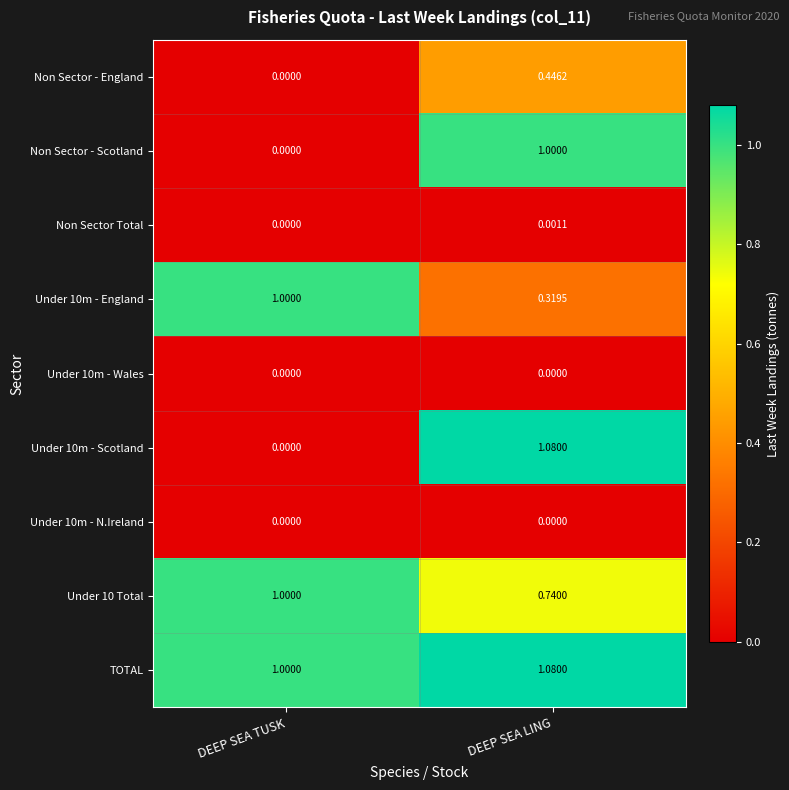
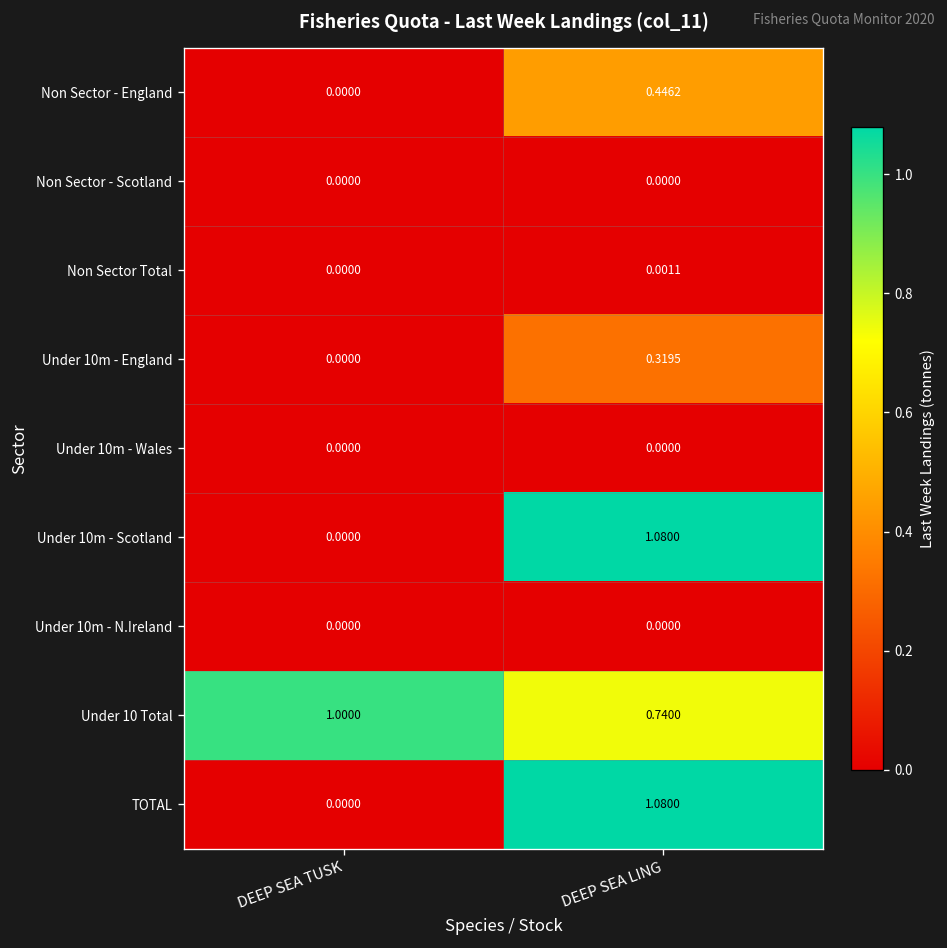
Non Sector - Scotland, DEEP SEA LING: 1.0000 -> 0.0000
Under 10m - England, DEEP SEA TUSK: 1.0000 -> 0.0000
TOTAL, DEEP SEA TUSK: 1.0000 -> 0.0000
